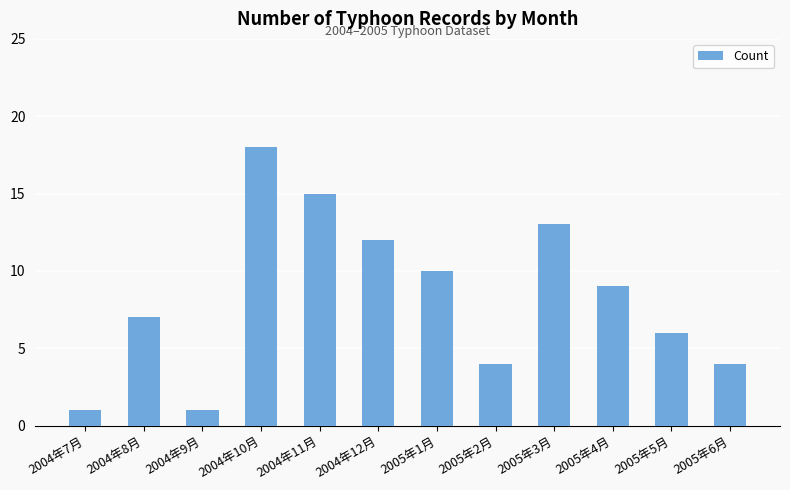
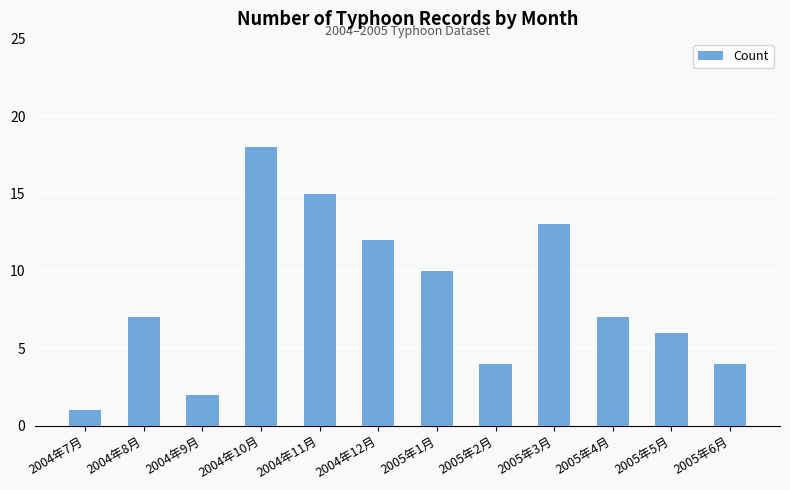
2004年9月: 1 -> 2
2005年4月: 9 -> 7
